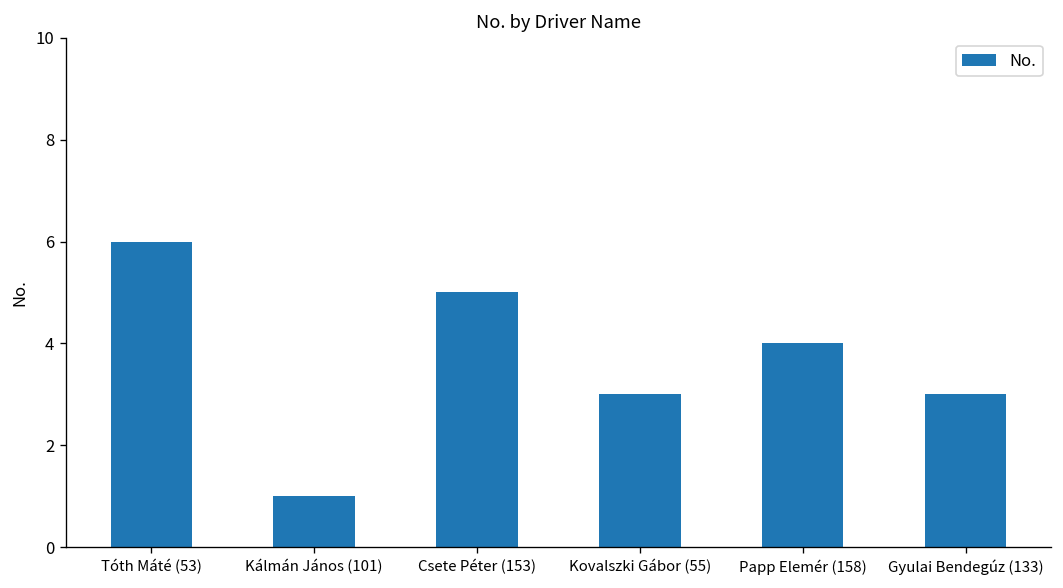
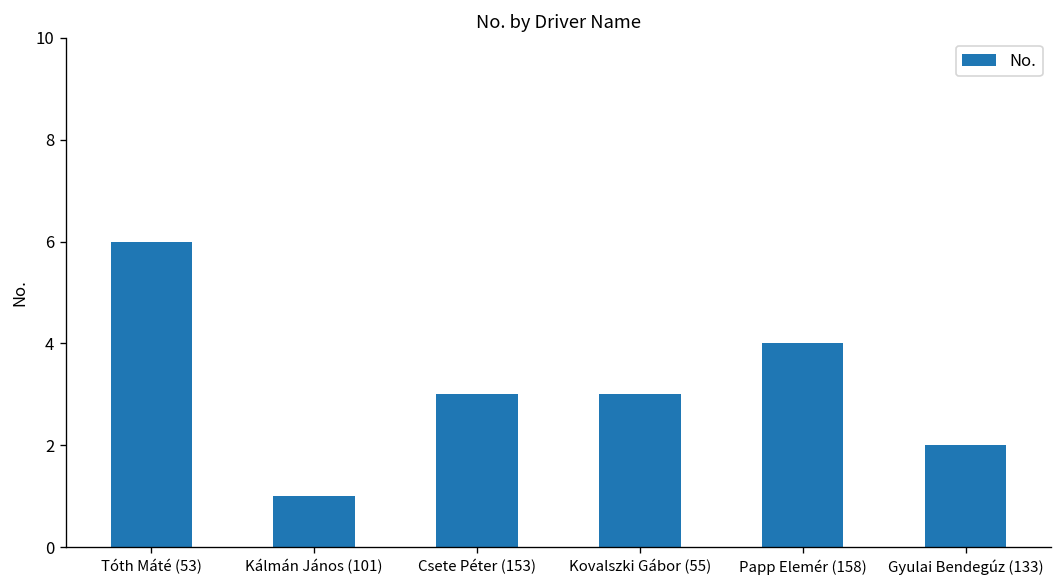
Csete Péter (153): 5 -> 3
Gyulai Bendegúz (133): 3 -> 2
